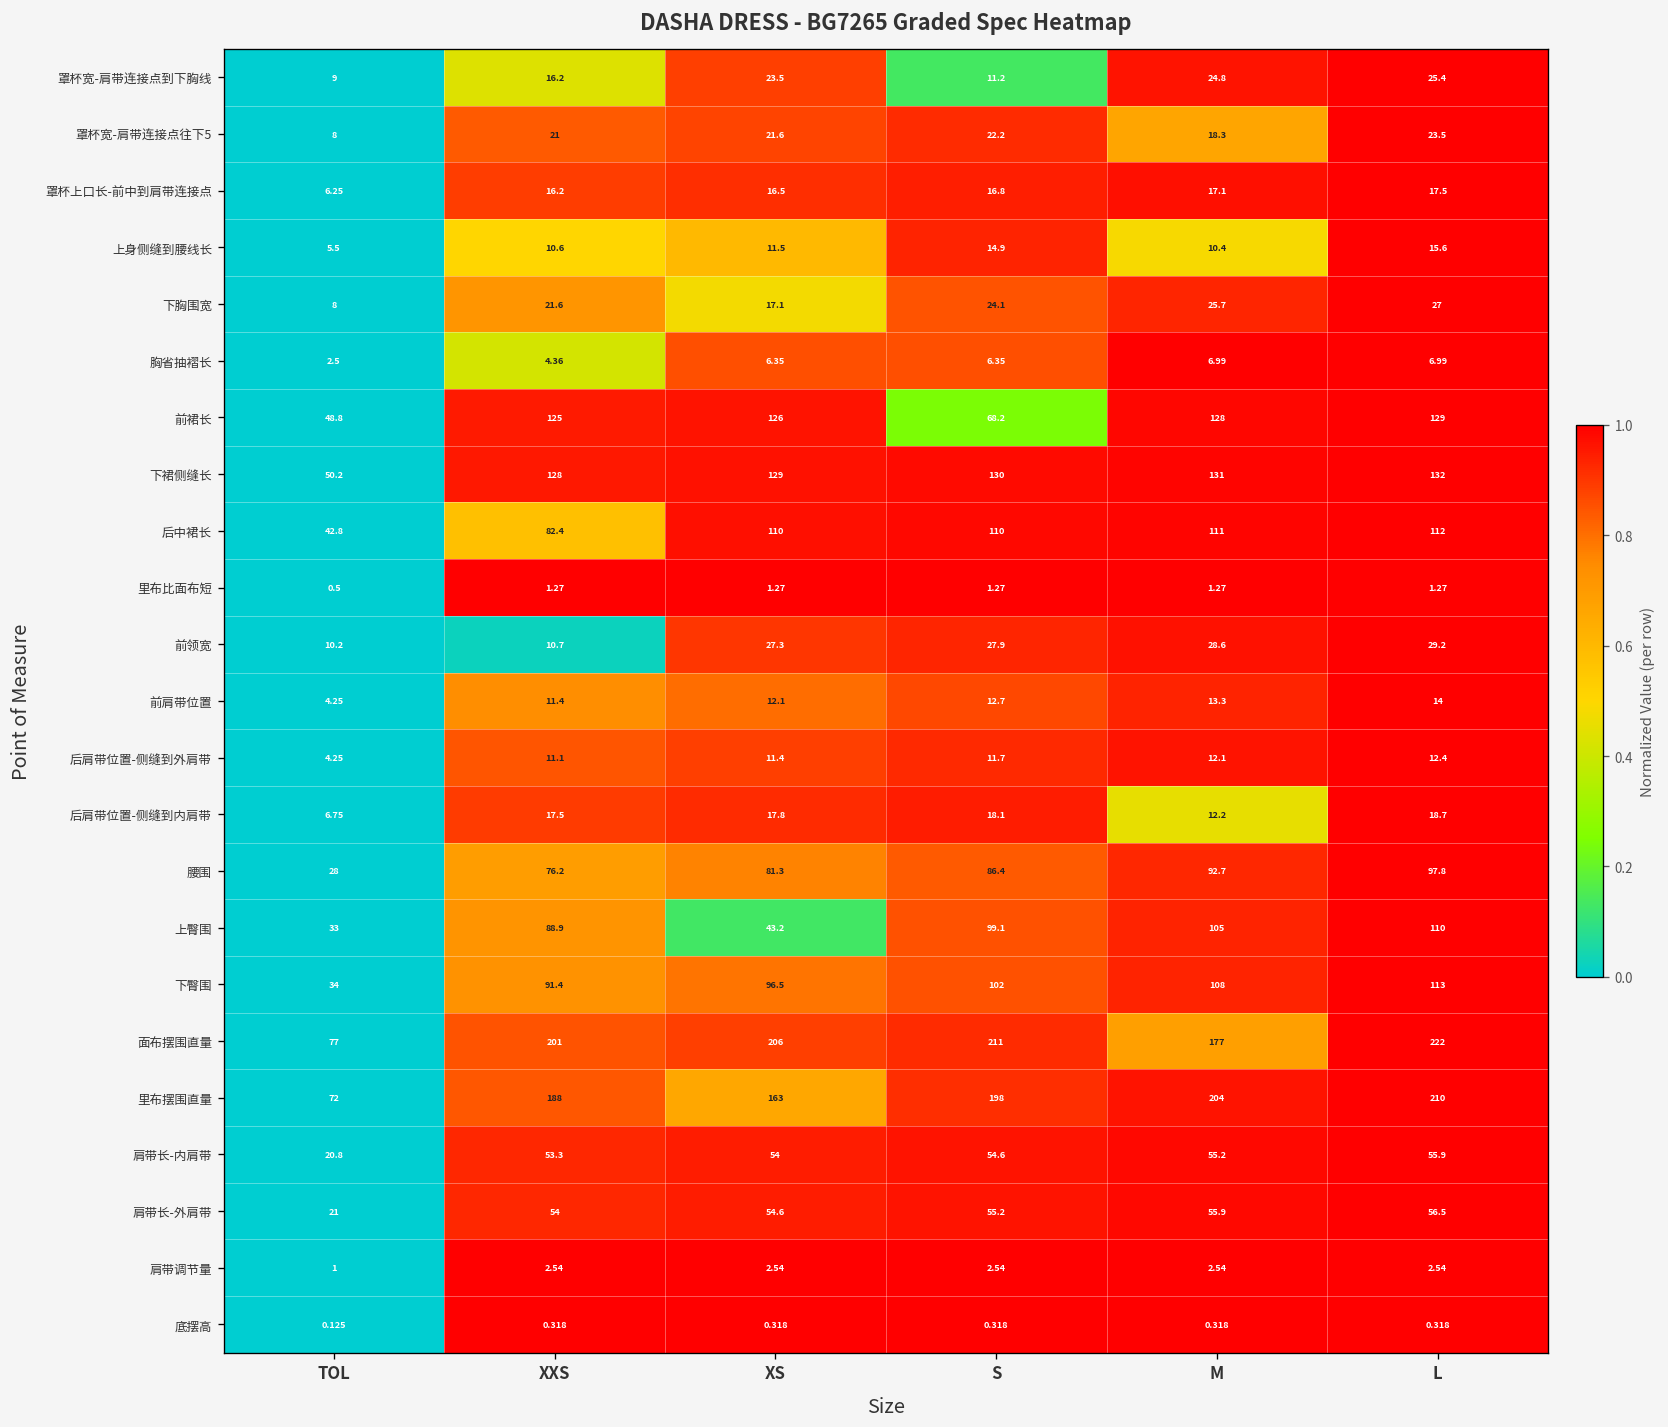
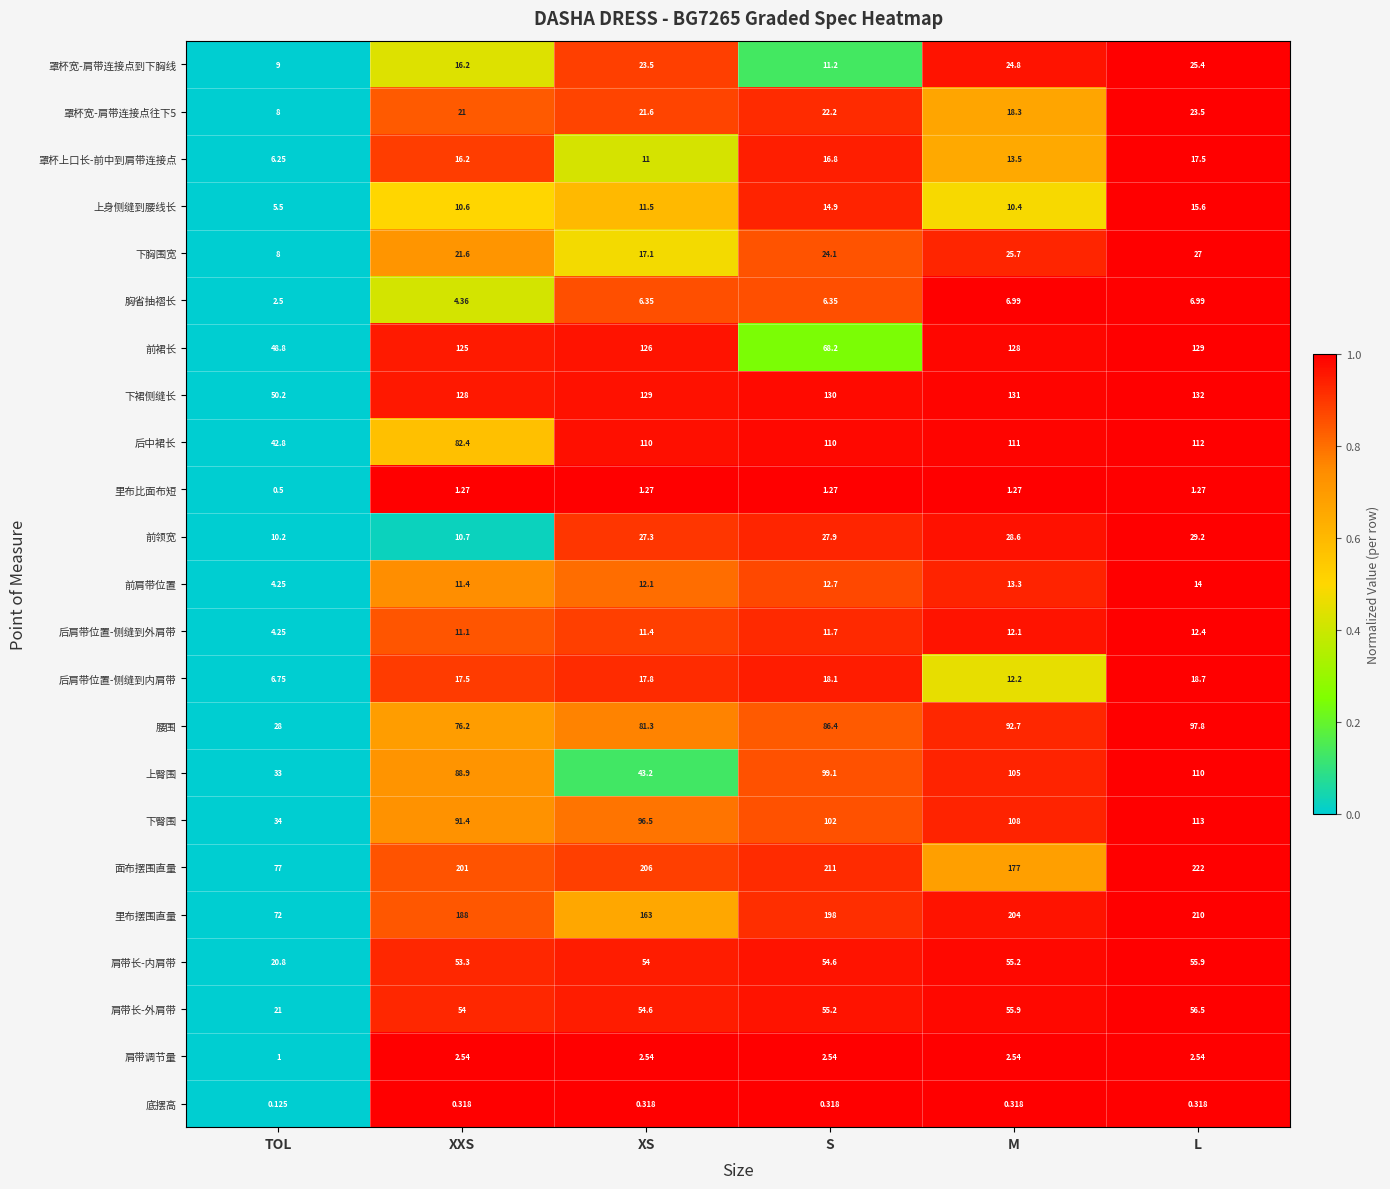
罩杯上口长-前中到肩带连接点, XS: 16.5 -> 11
罩杯上口长-前中到肩带连接点, M: 17.1 -> 13.5
